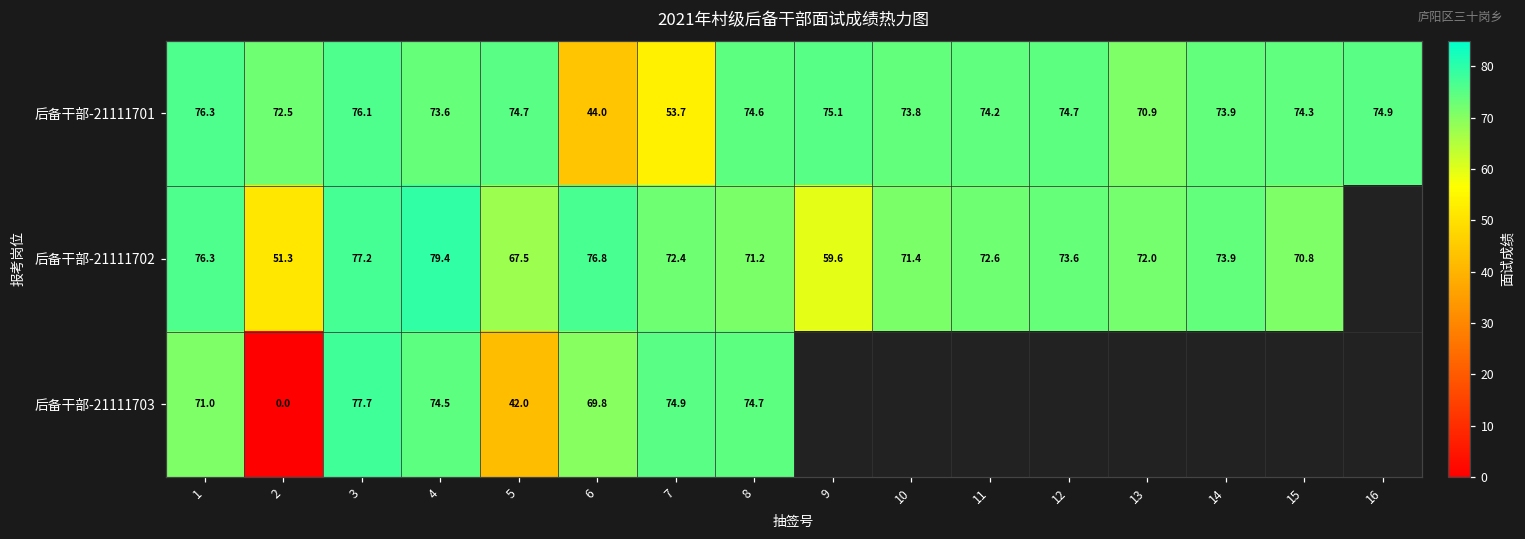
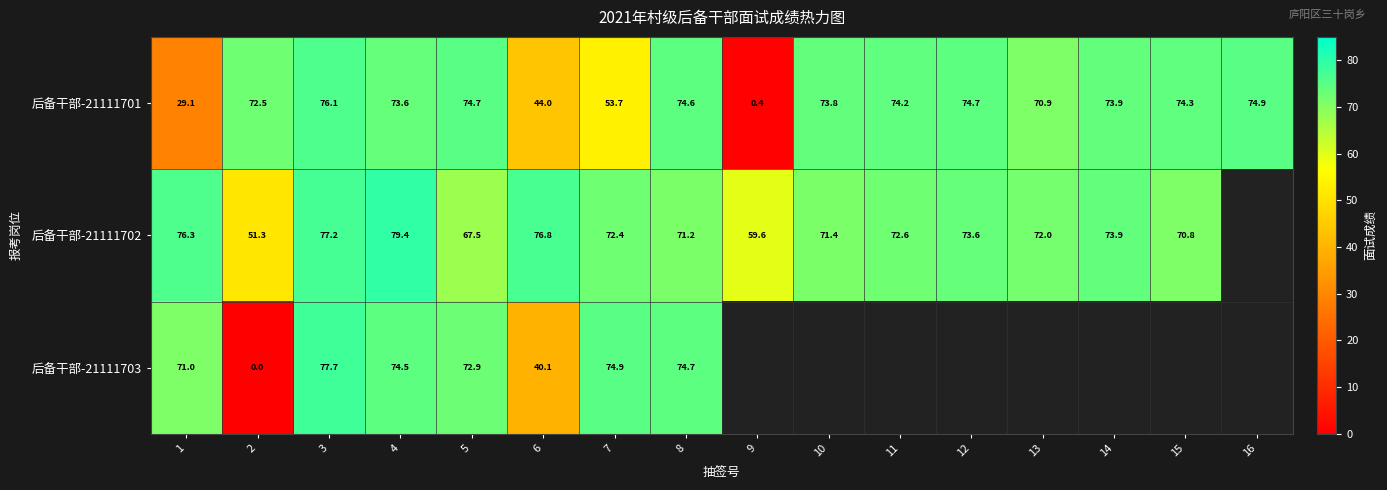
后备干部-21111701, 1: 76.3 -> 29.1
后备干部-21111701, 9: 75.1 -> 0.4
后备干部-21111703, 5: 42.0 -> 72.9
后备干部-21111703, 6: 69.8 -> 40.1
